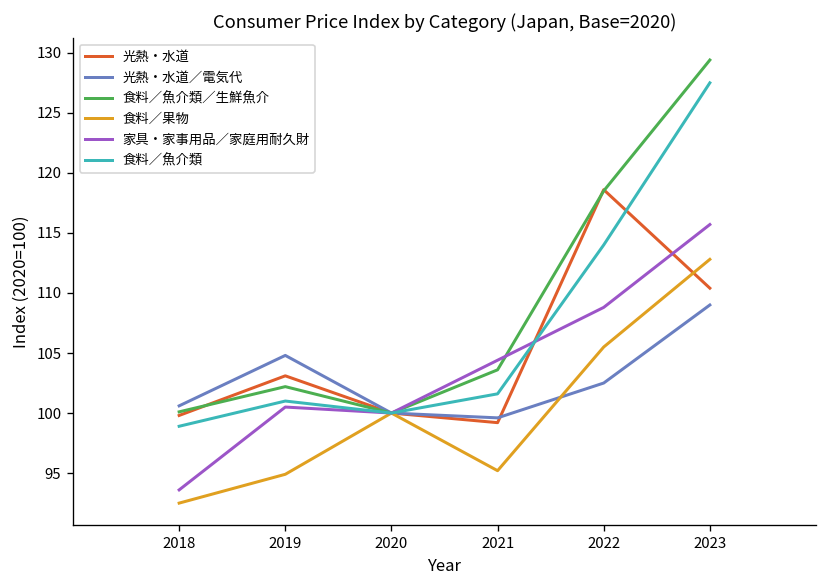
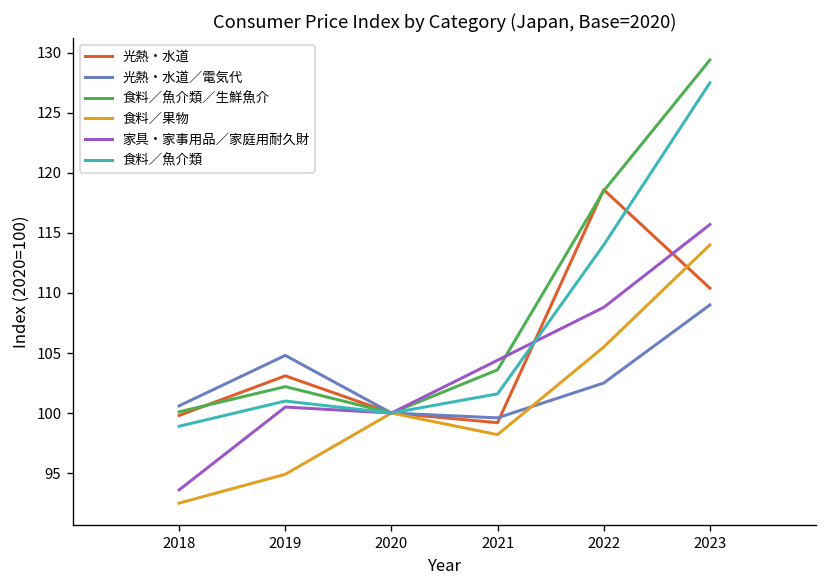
食料／果物, 2021: 95.2 -> 98.2
食料／果物, 2023: 112.8 -> 114.0
